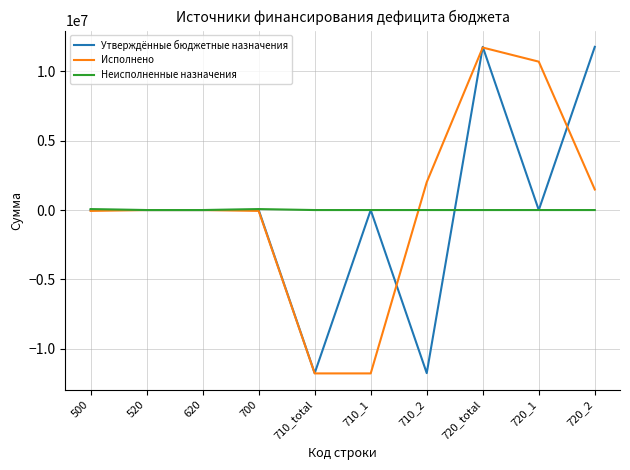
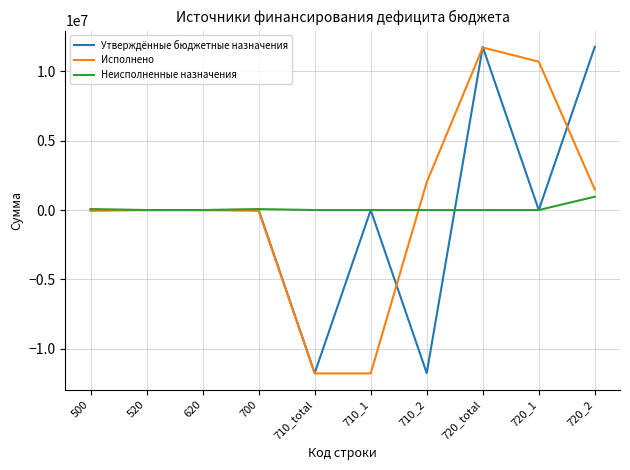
Неисполненные назначения, 720_2: 0 -> 1000000
